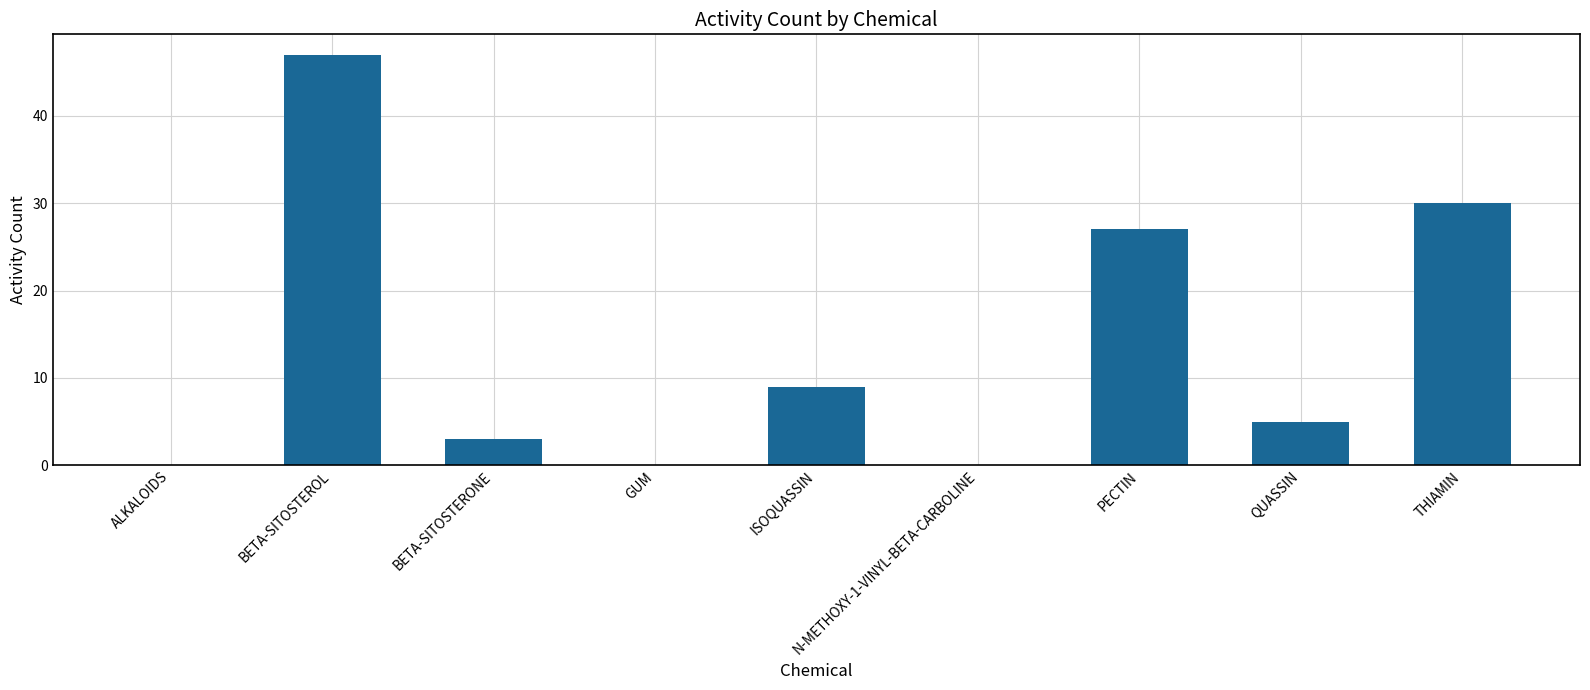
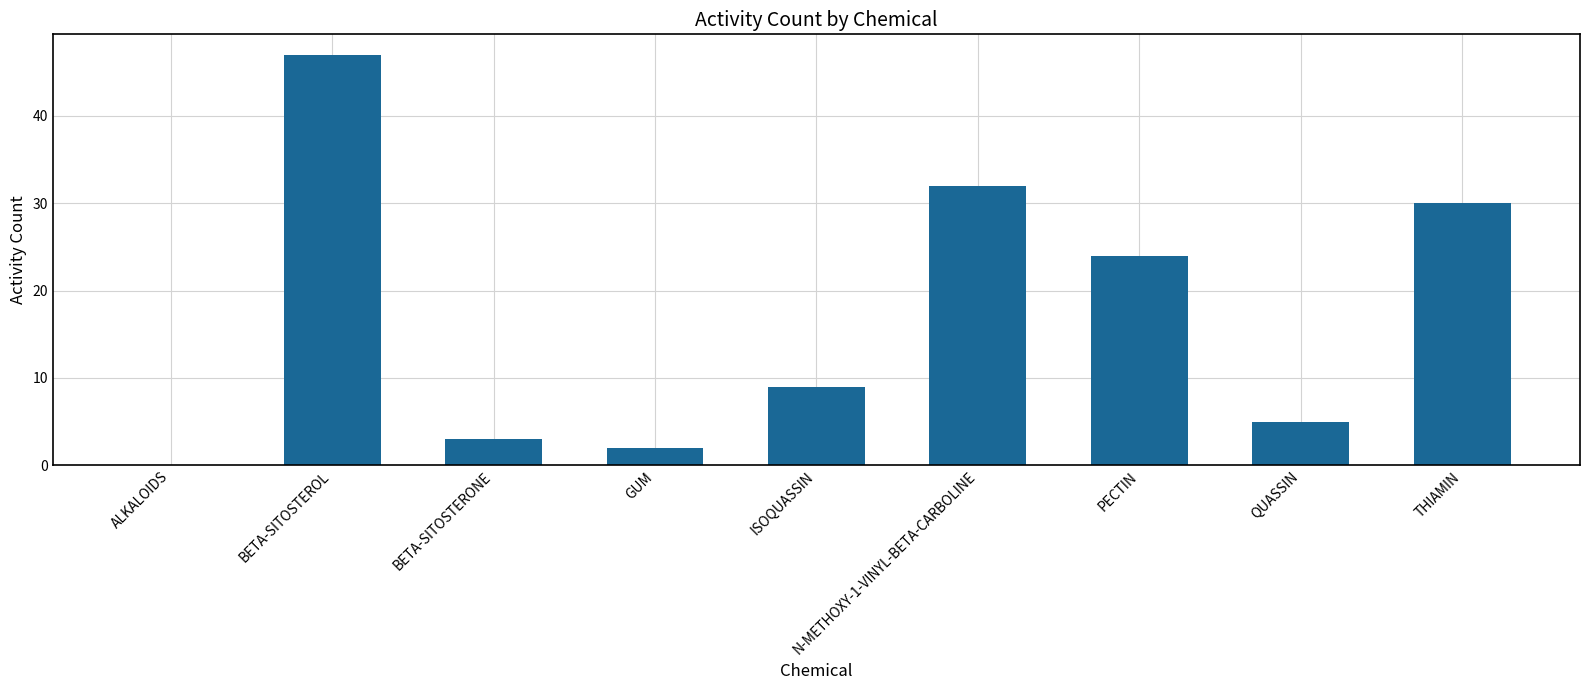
GUM: 0 -> 2
N-METHOXY-1-VINYL-BETA-CARBOLINE: 0 -> 32
PECTIN: 27 -> 24
